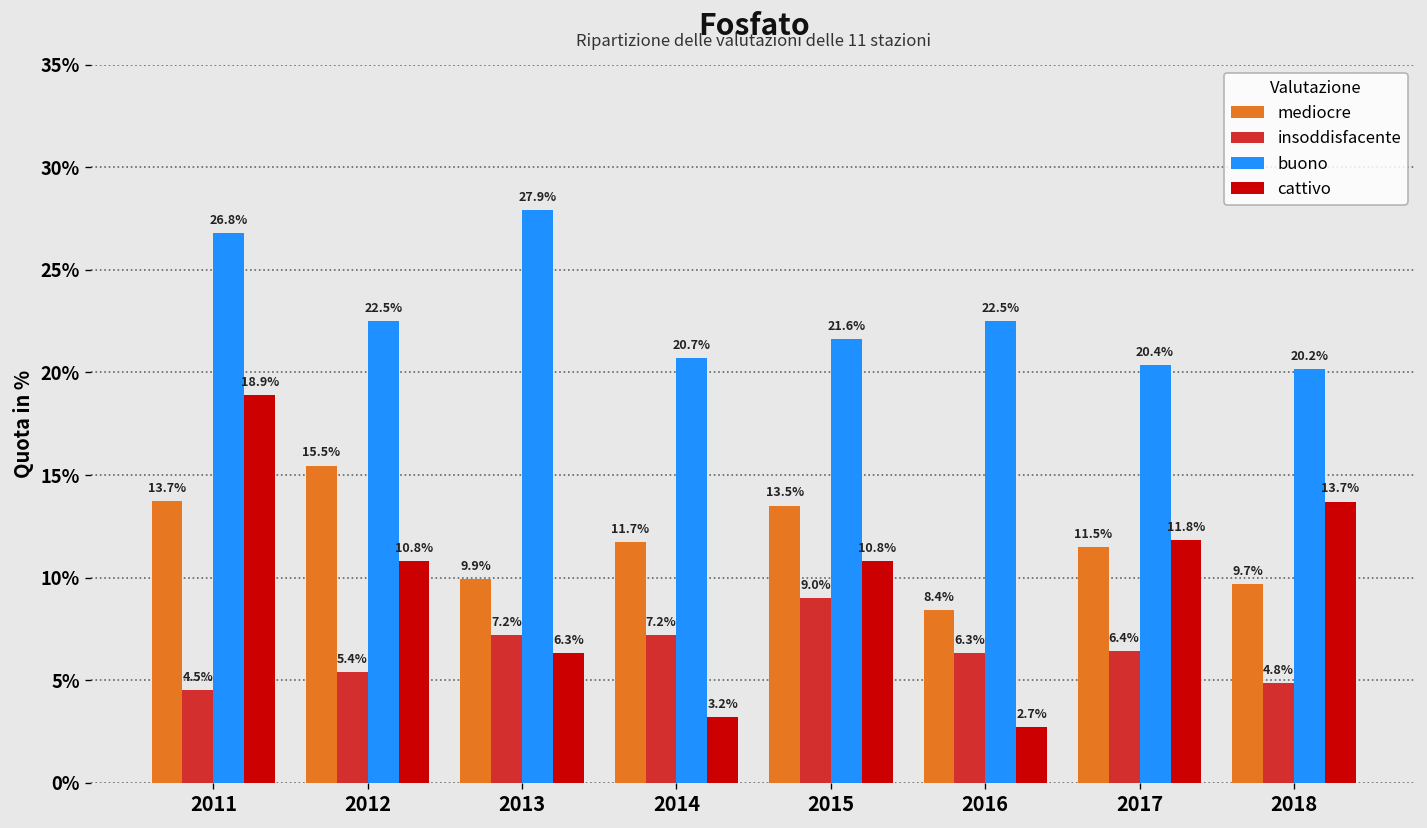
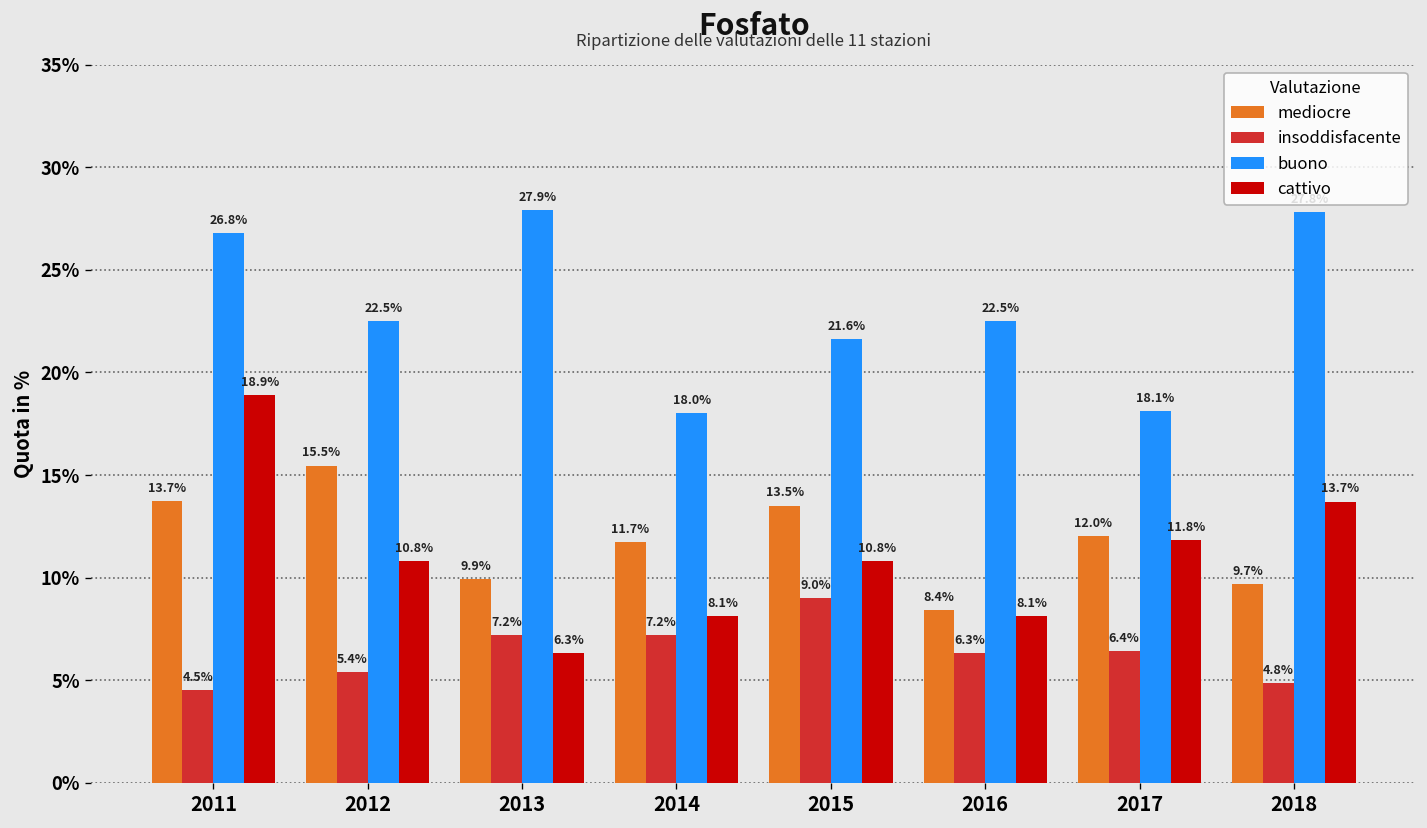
buono, 2014: 20.7% -> 18.0%
cattivo, 2014: 3.2% -> 8.1%
cattivo, 2016: 2.7% -> 8.1%
mediocre, 2017: 11.5% -> 12.0%
buono, 2017: 20.4% -> 18.1%
buono, 2018: 20.2% -> 27.8%
